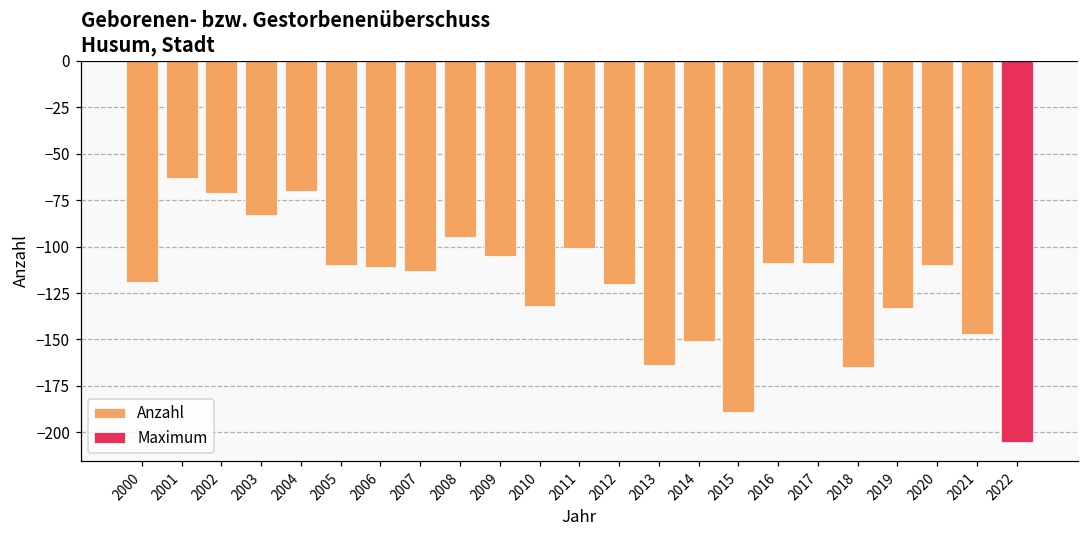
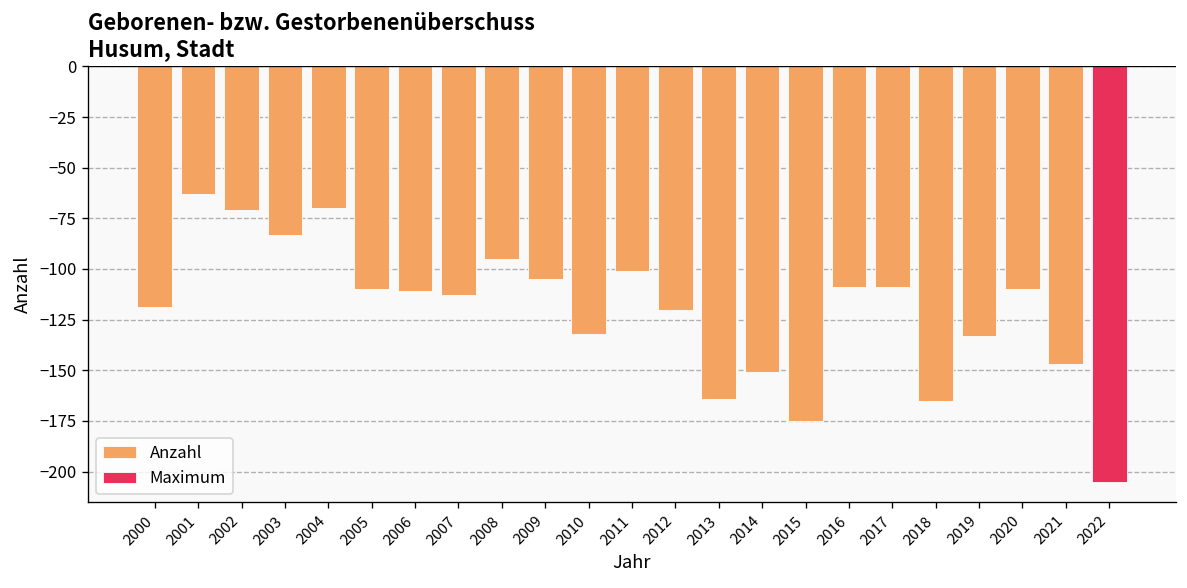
Anzahl, 2015: -189 -> -175
